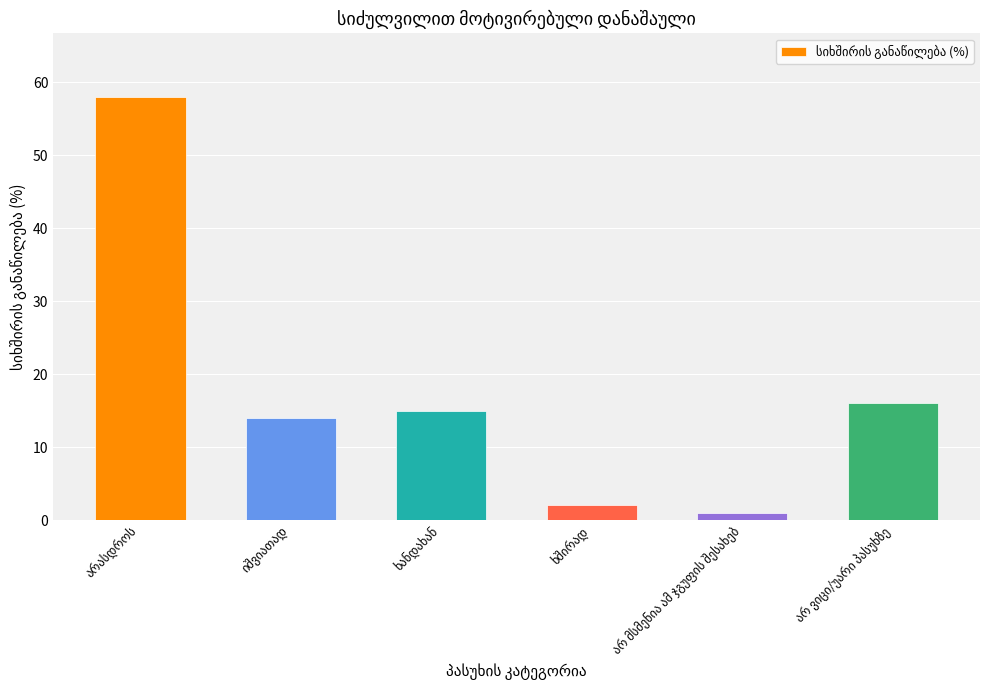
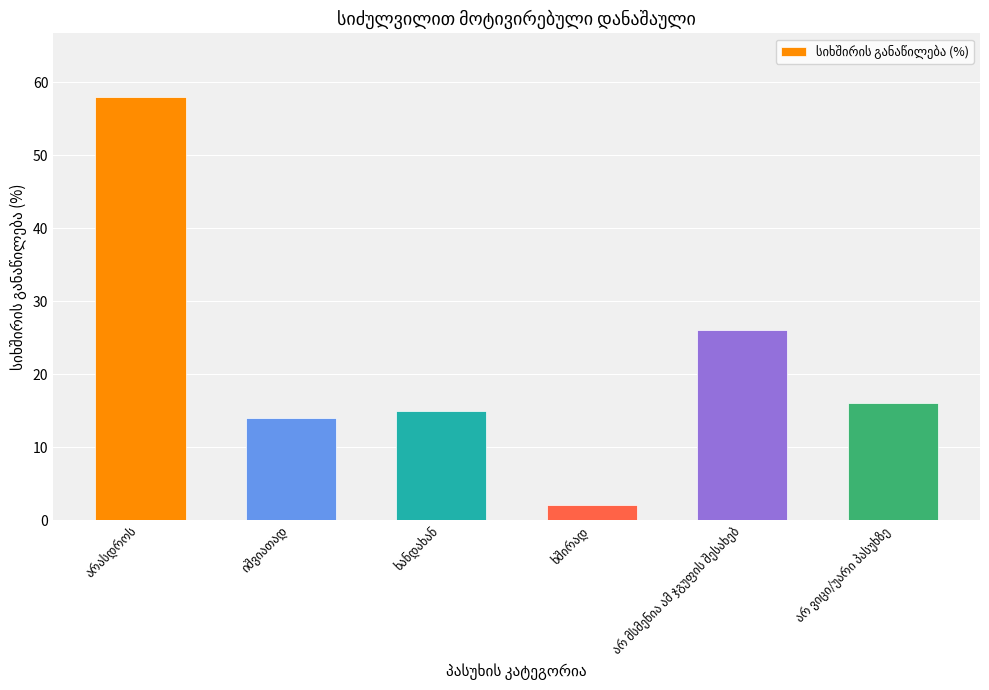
არ მსმენია ამ ჯგუფის შესახებ: 1 -> 26
